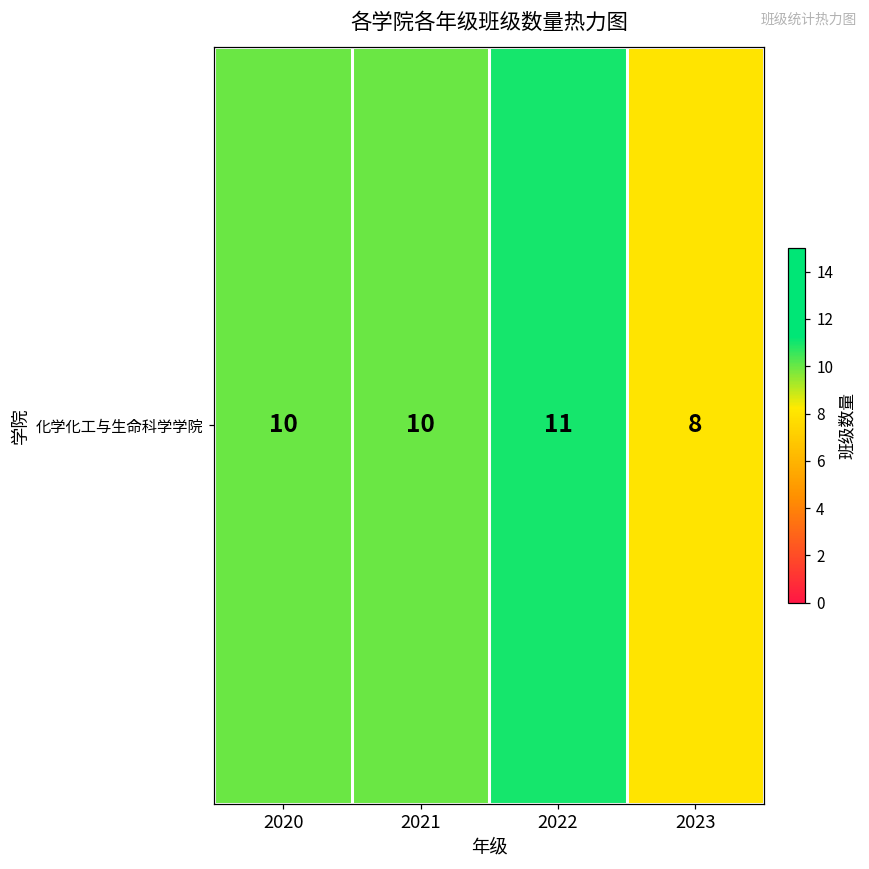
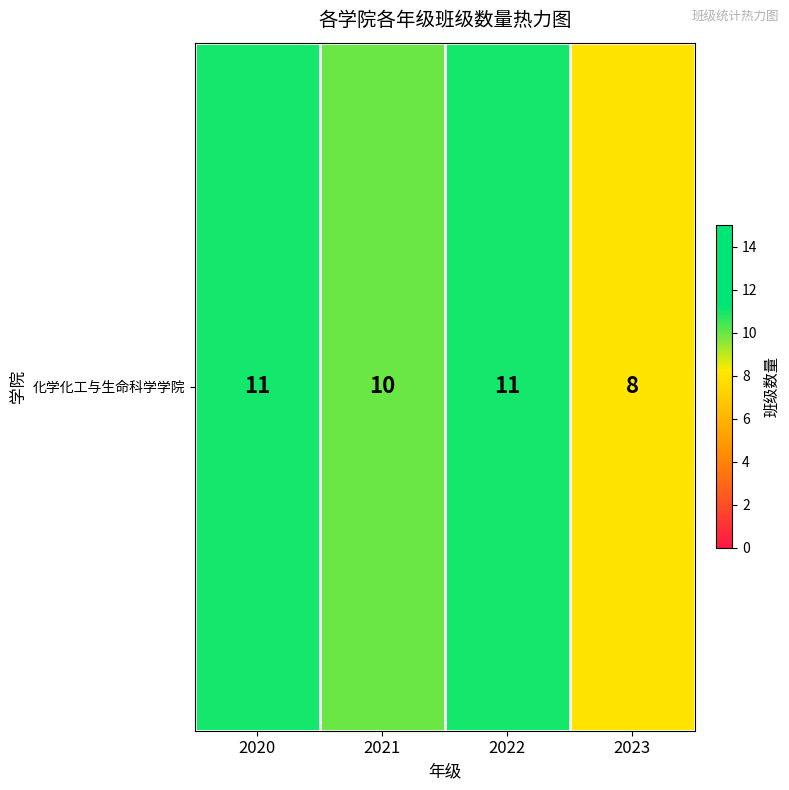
化学化工与生命科学学院, 2020: 10 -> 11
